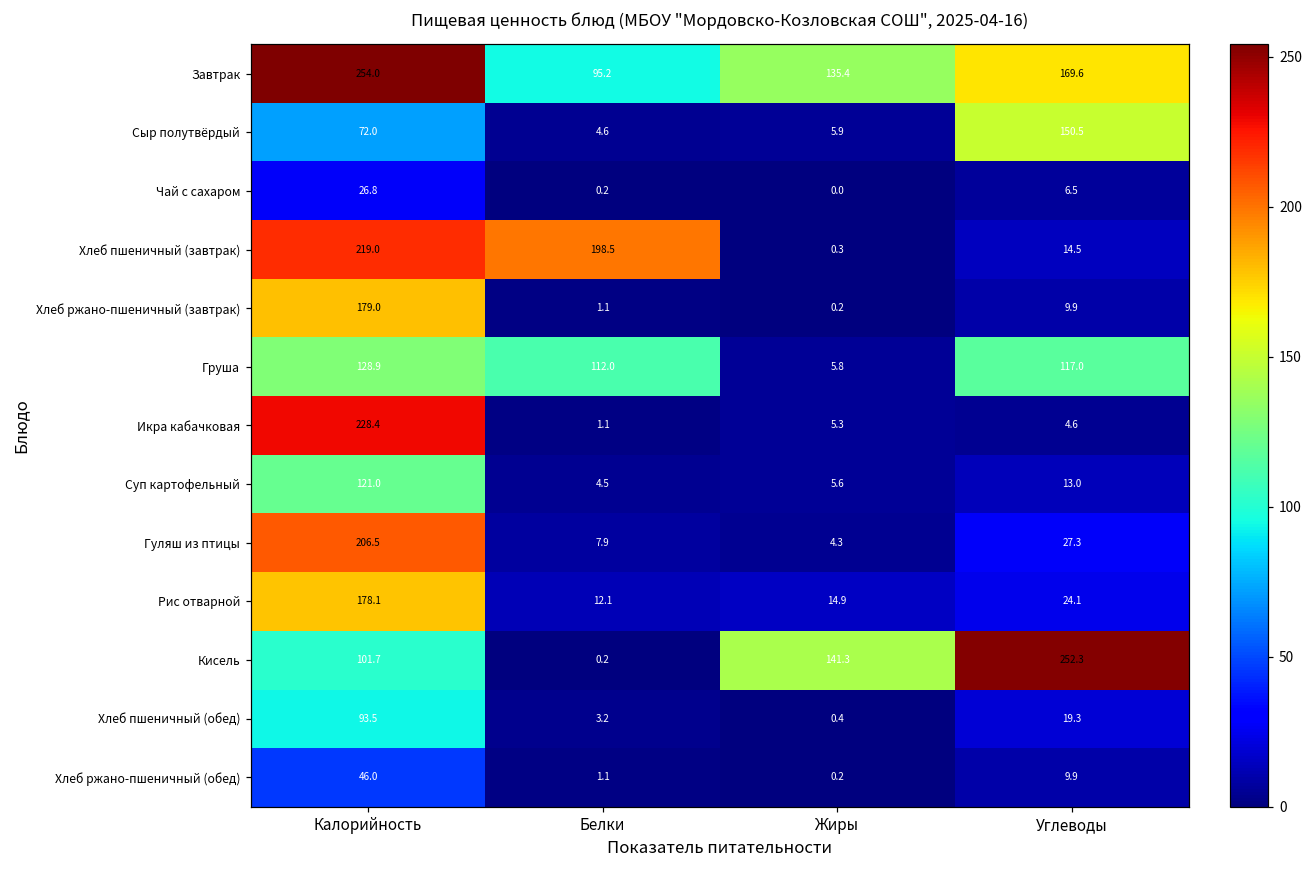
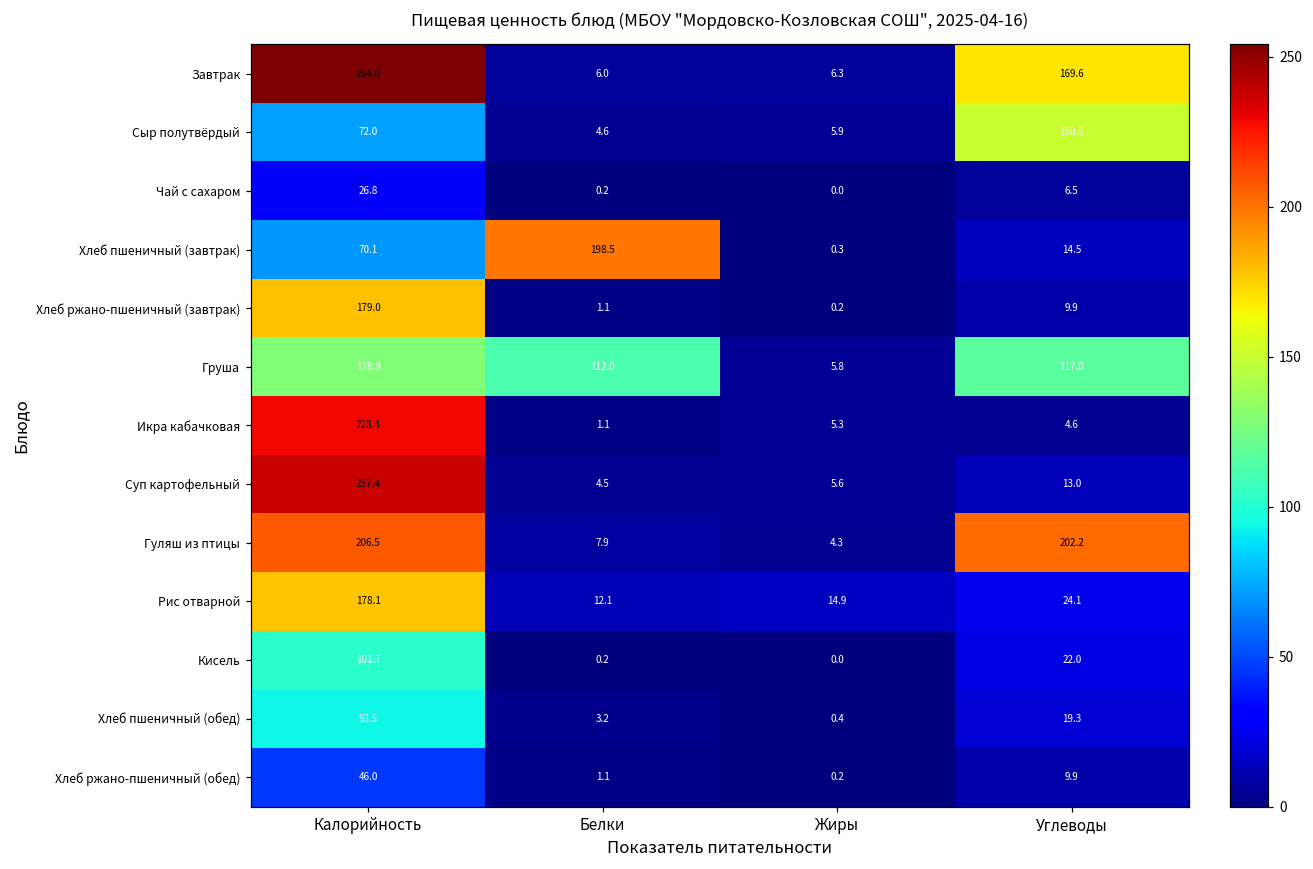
Завтрак, Белки: 95.2 -> 6.0
Завтрак, Жиры: 135.4 -> 6.3
Хлеб пшеничный (завтрак), Калорийность: 219.0 -> 70.1
Суп картофельный, Калорийность: 121.0 -> 237.4
Гуляш из птицы, Углеводы: 27.3 -> 202.2
Кисель, Жиры: 141.3 -> 0.0
Кисель, Углеводы: 252.3 -> 22.0
